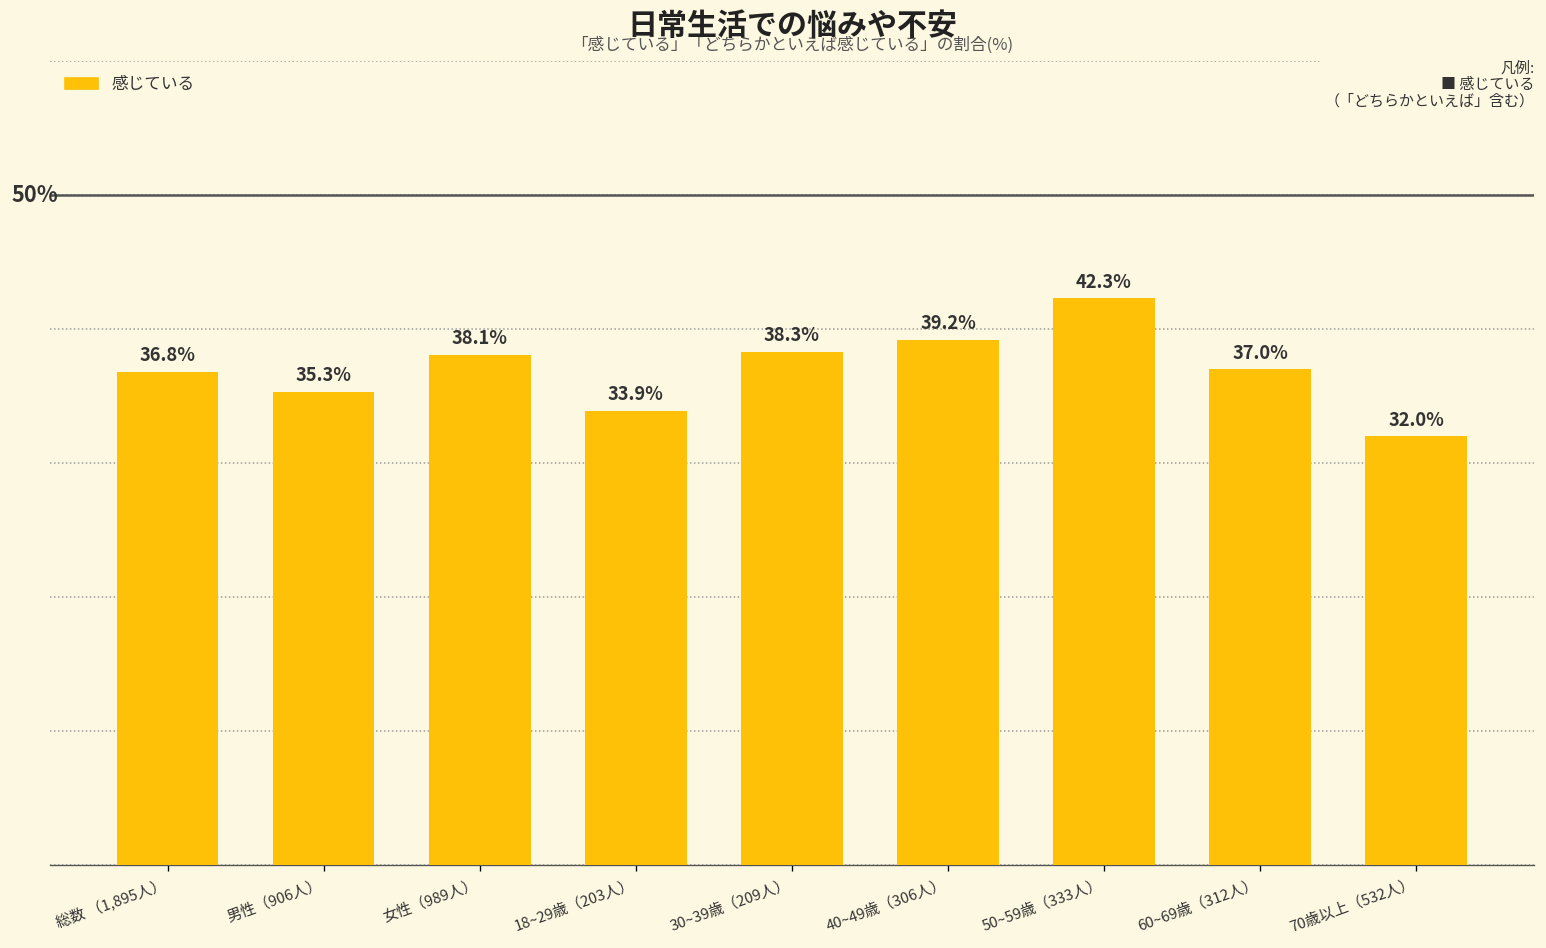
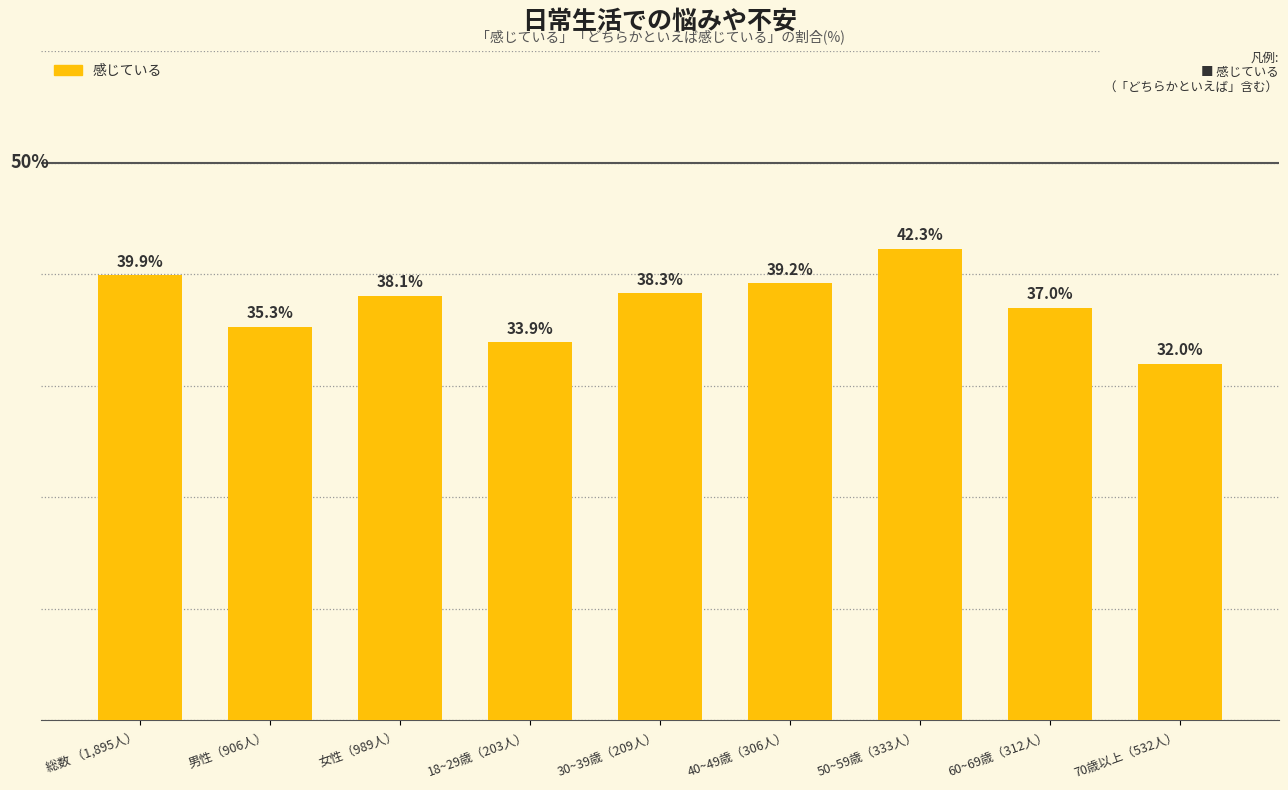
総数 （1,895人）: 36.8% -> 39.9%
